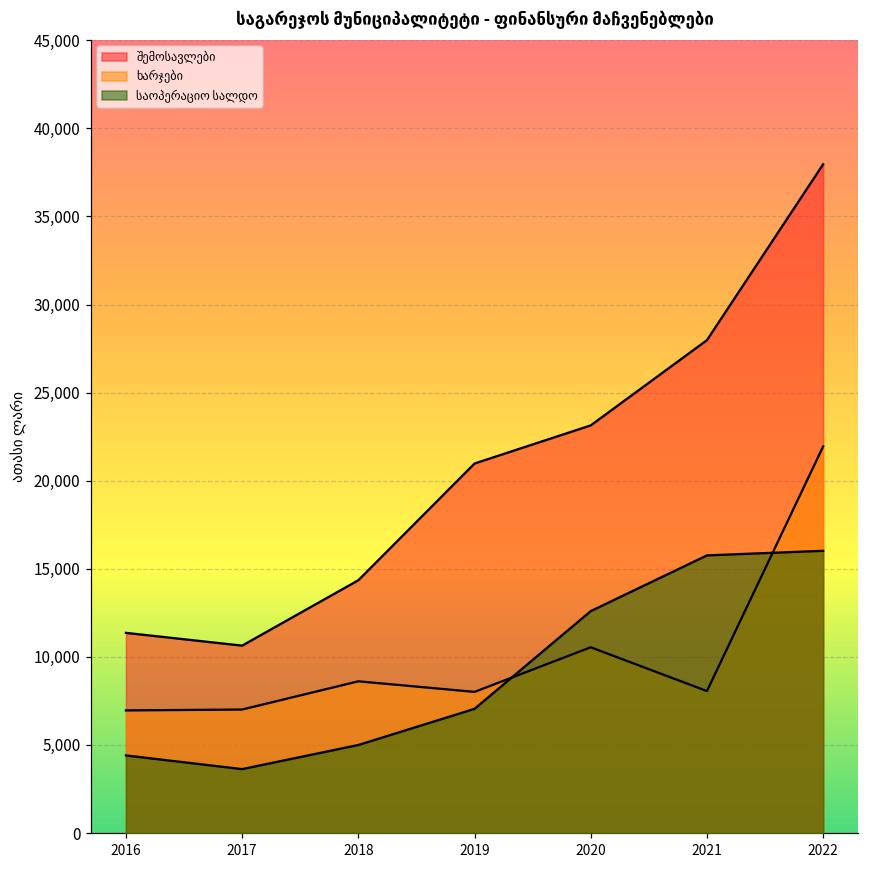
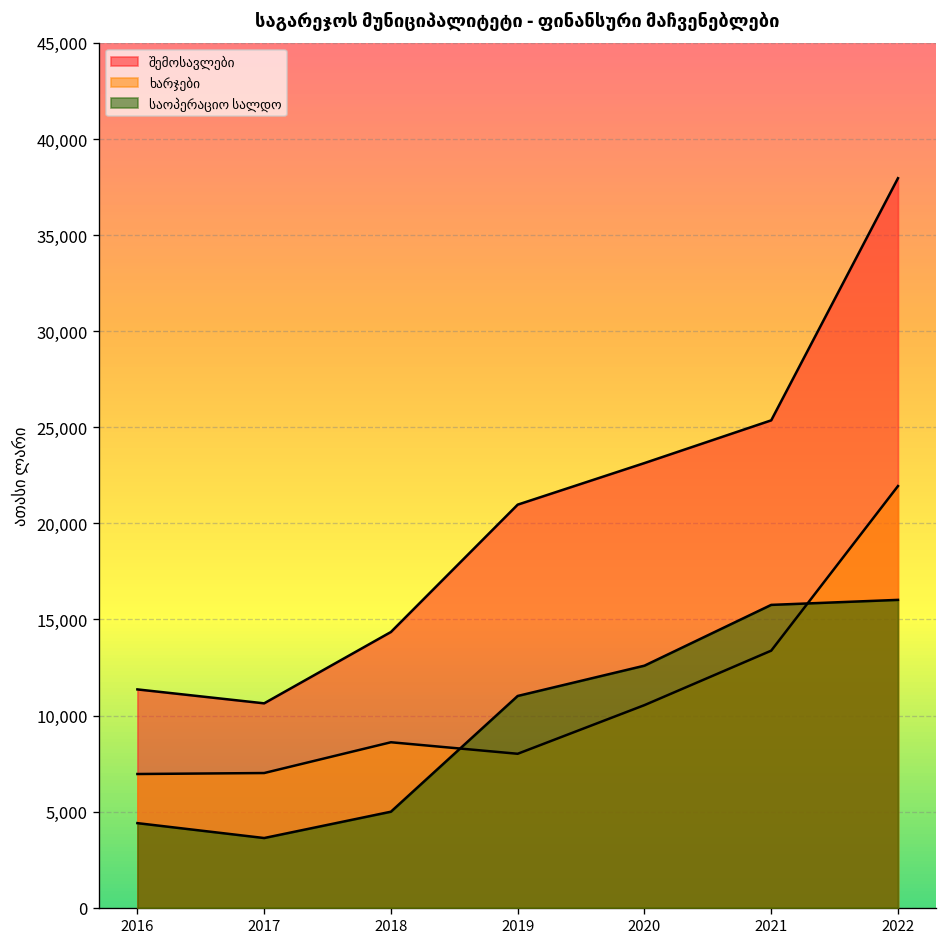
საოპერაციო სალდო, 2019: 7,000 -> 11,000
შემოსავლები, 2021: 28,000 -> 25,400
ხარჯები, 2021: 8,100 -> 13,400
